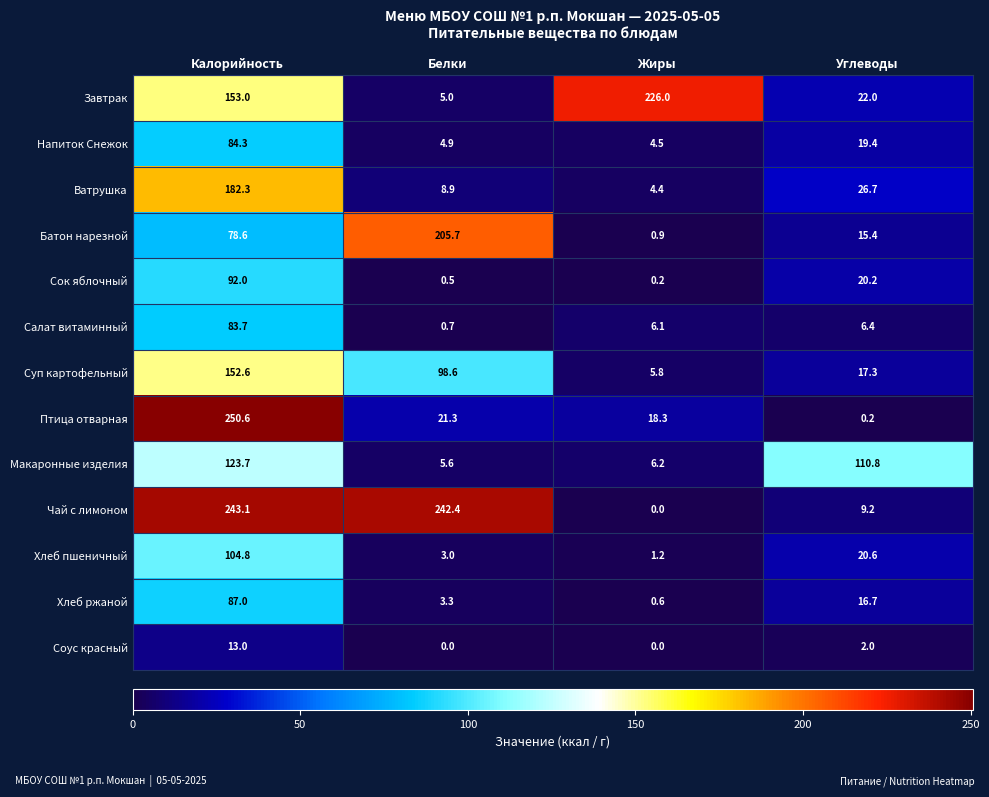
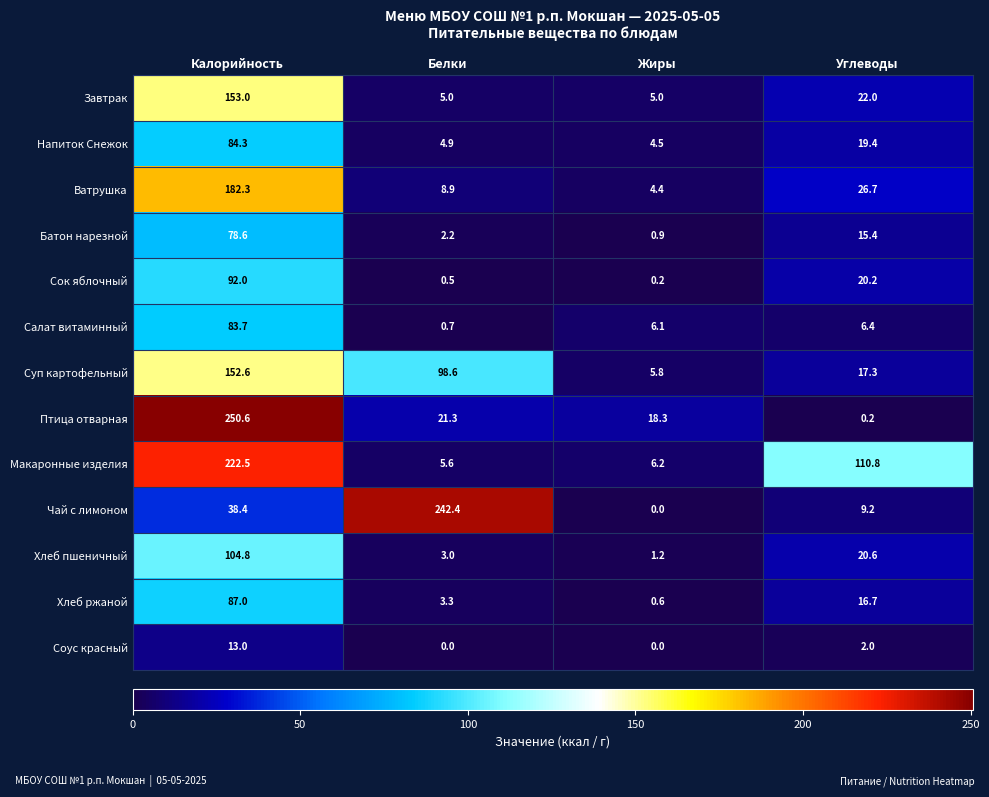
Завтрак, Жиры: 226.0 -> 5.0
Батон нарезной, Белки: 205.7 -> 2.2
Макаронные изделия, Калорийность: 123.7 -> 222.5
Чай с лимоном, Калорийность: 243.1 -> 38.4
